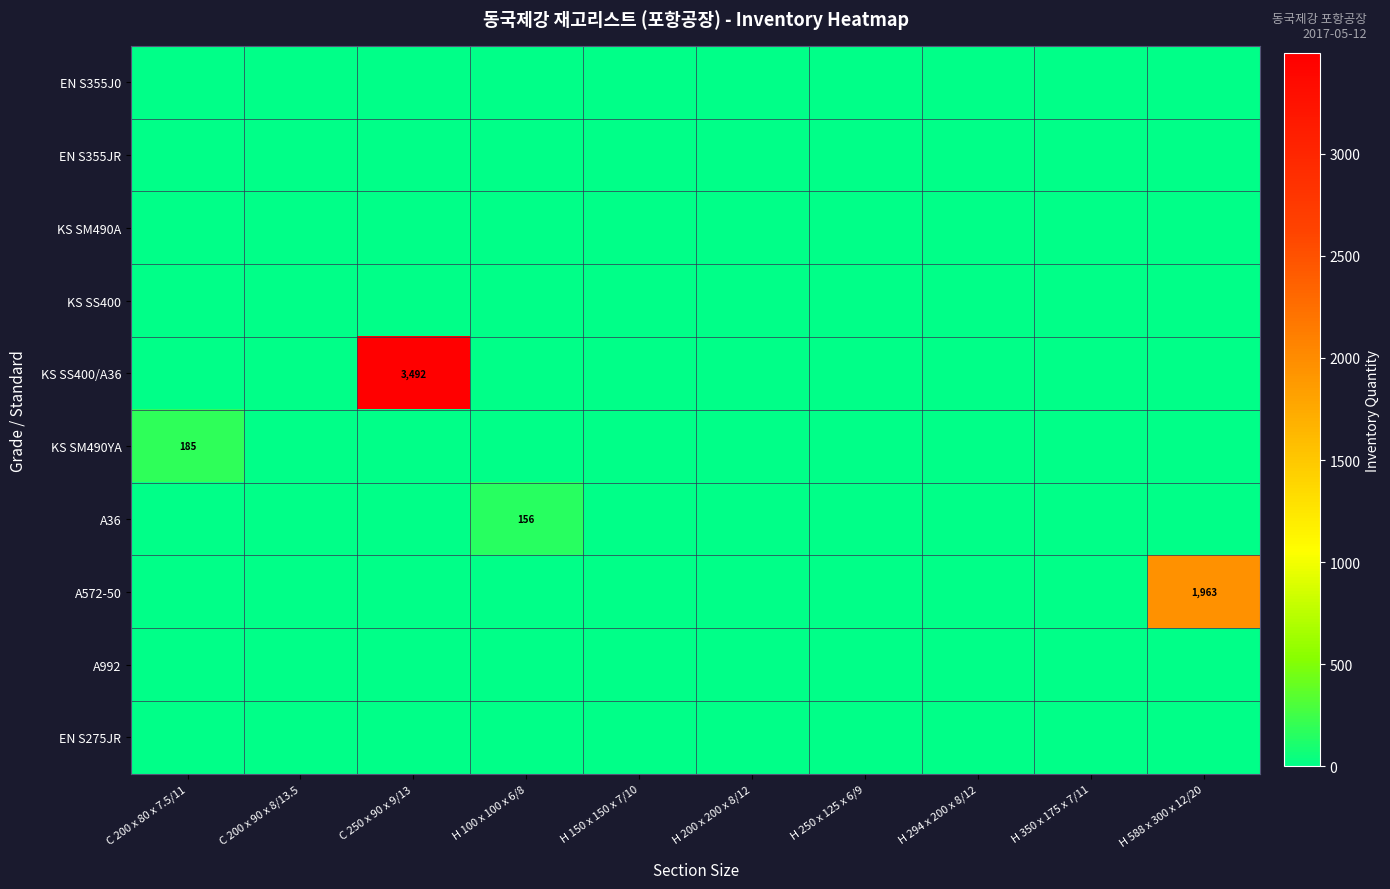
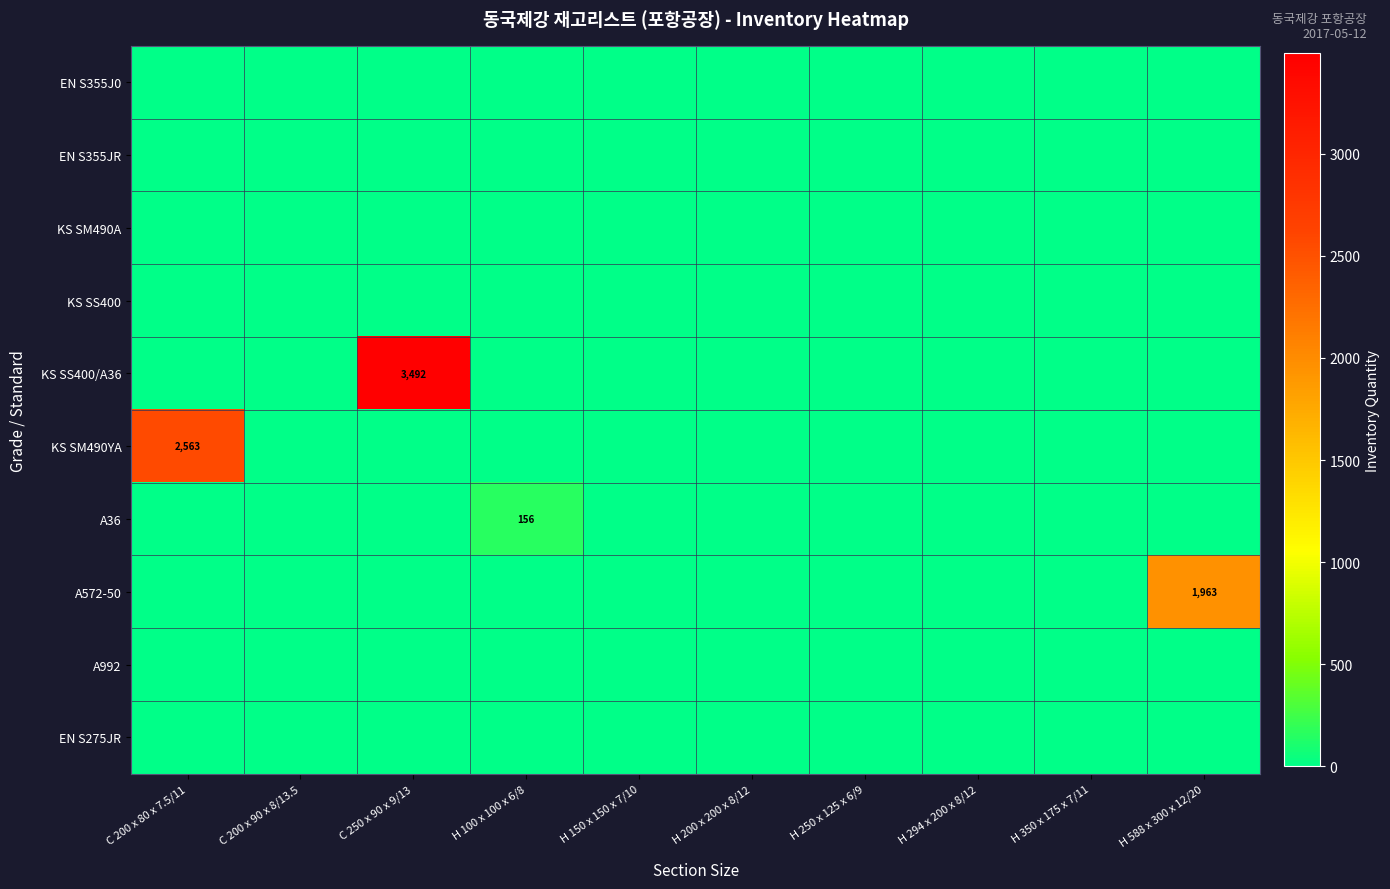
KS SM490YA, C 200 x 80 x 7.5/11: 185 -> 2,563
